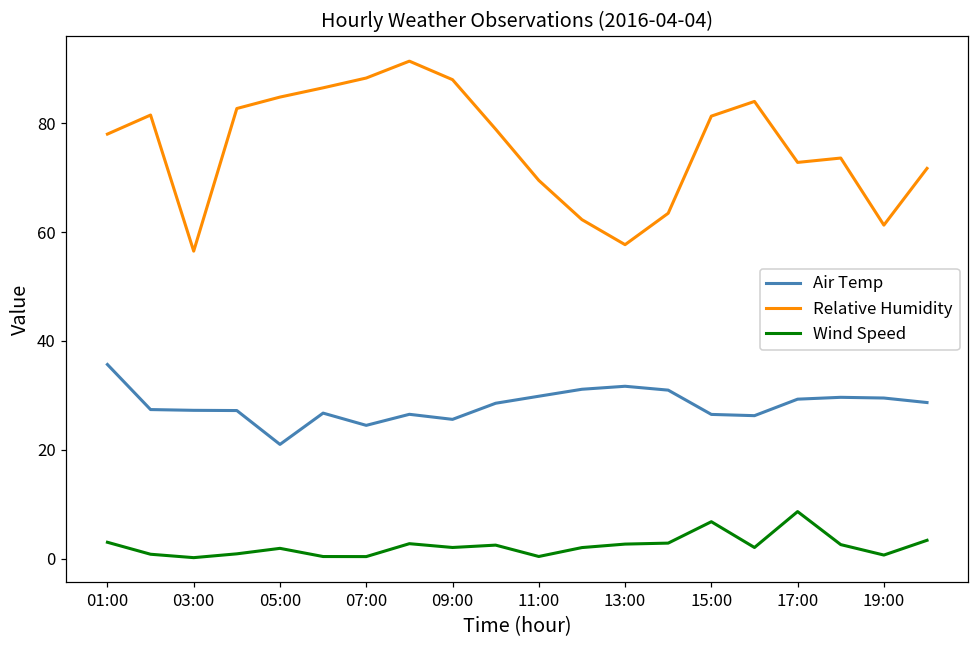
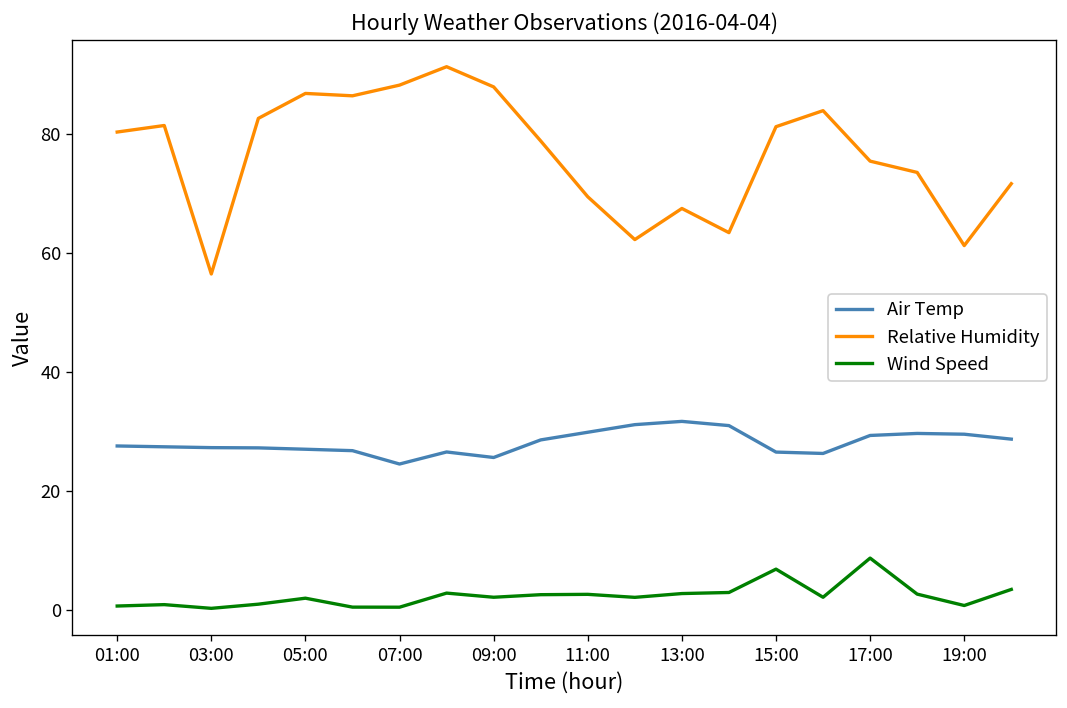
Air Temp, 01:00: 36 -> 28
Relative Humidity, 01:00: 78 -> 80
Wind Speed, 01:00: 3 -> 1
Air Temp, 05:00: 21 -> 27
Relative Humidity, 05:00: 85 -> 87
Wind Speed, 11:00: 0 -> 3
Relative Humidity, 13:00: 58 -> 68
Relative Humidity, 17:00: 73 -> 76
